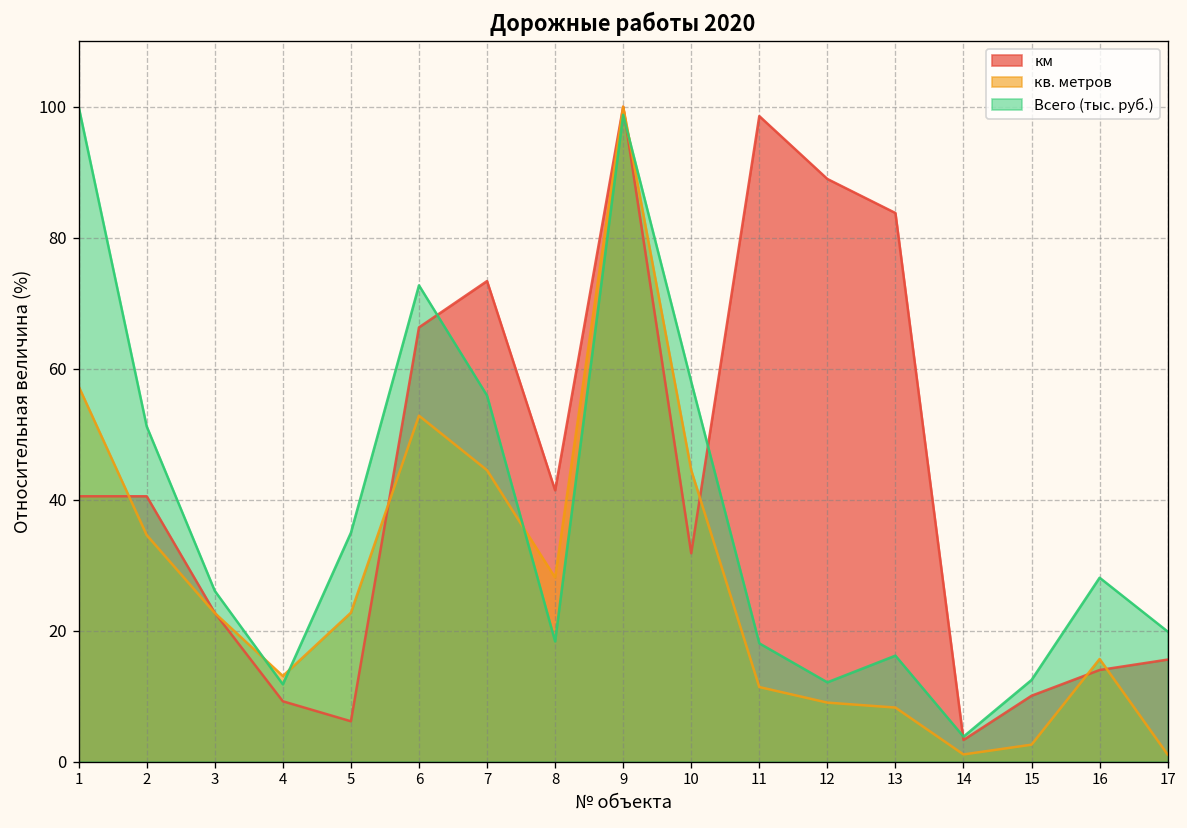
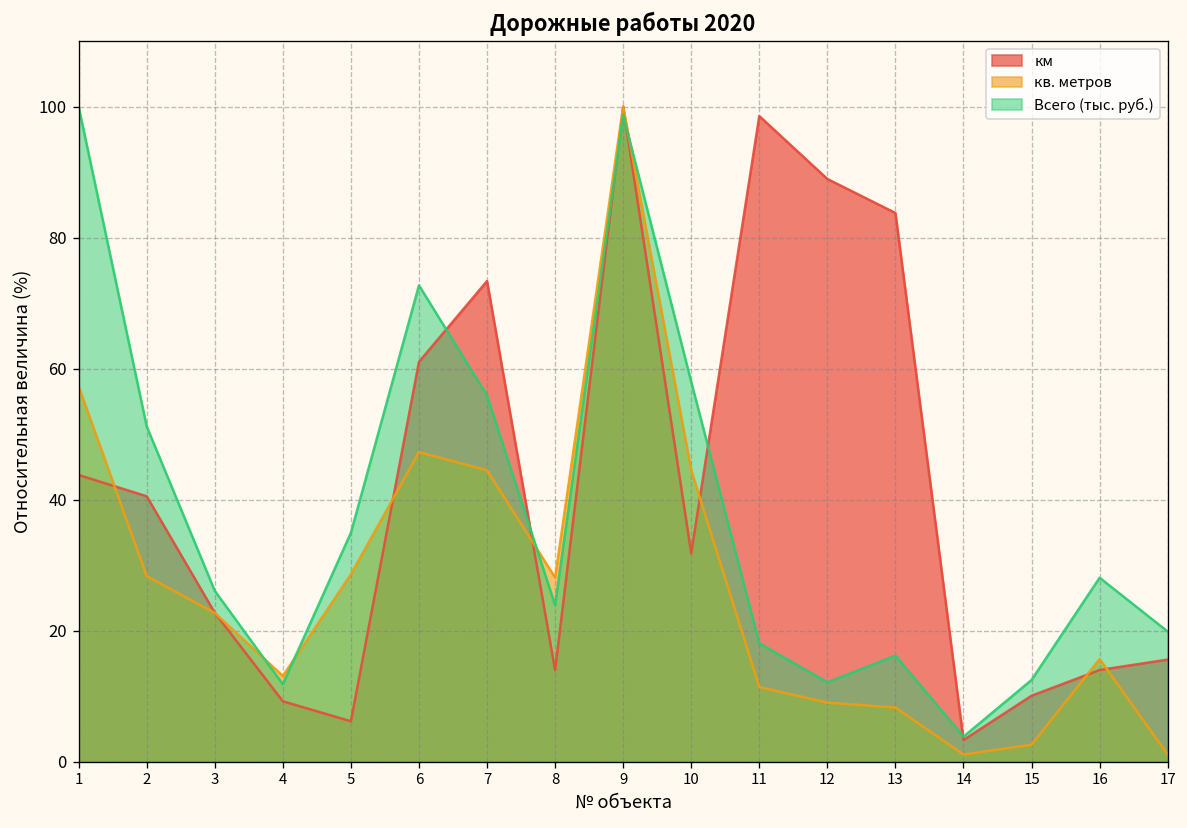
км, 1: 41 -> 44
кв. метров, 2: 35 -> 28
кв. метров, 5: 23 -> 29
км, 6: 66 -> 61
кв. метров, 6: 53 -> 47
км, 8: 41 -> 14
Всего (тыс. руб.), 8: 18 -> 24
